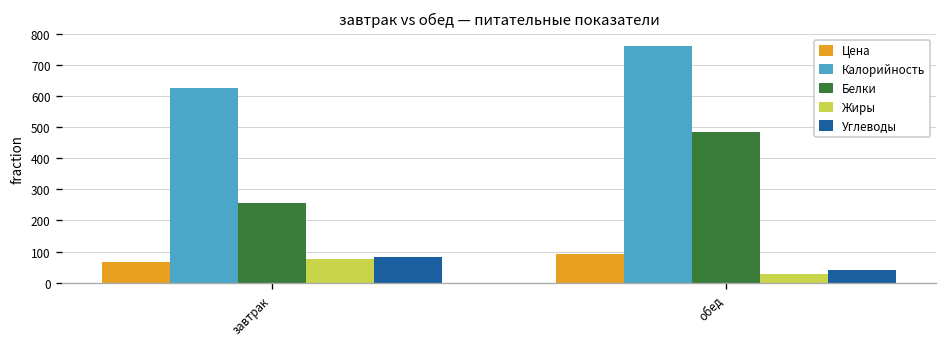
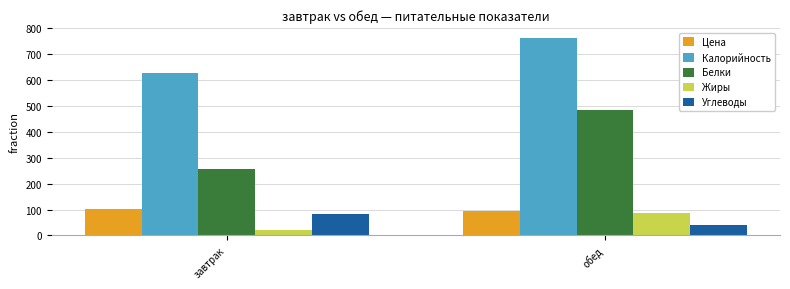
Цена, завтрак: 70 -> 100
Жиры, завтрак: 80 -> 20
Жиры, обед: 30 -> 90
